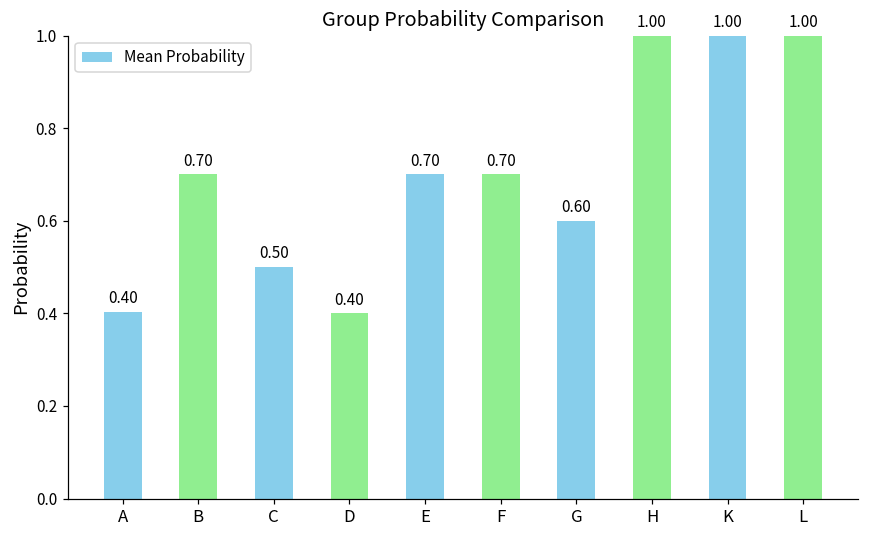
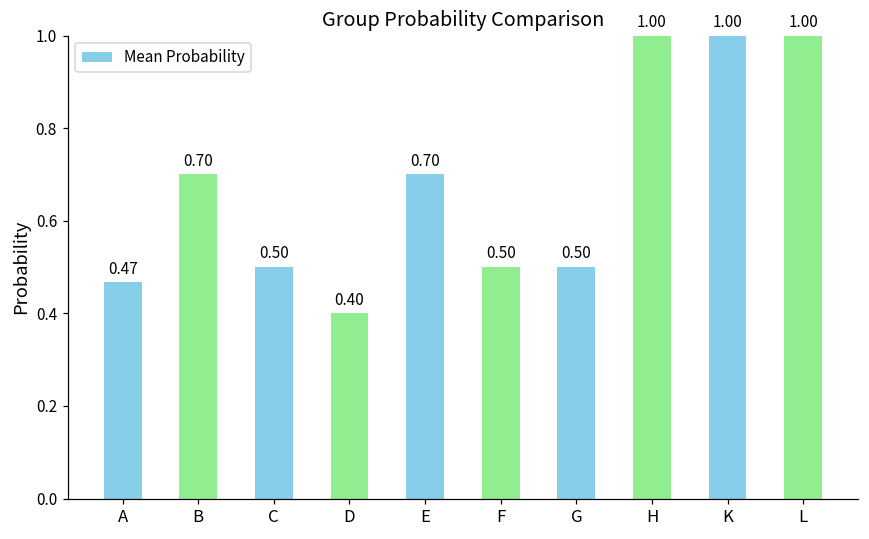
A: 0.40 -> 0.47
F: 0.70 -> 0.50
G: 0.60 -> 0.50
